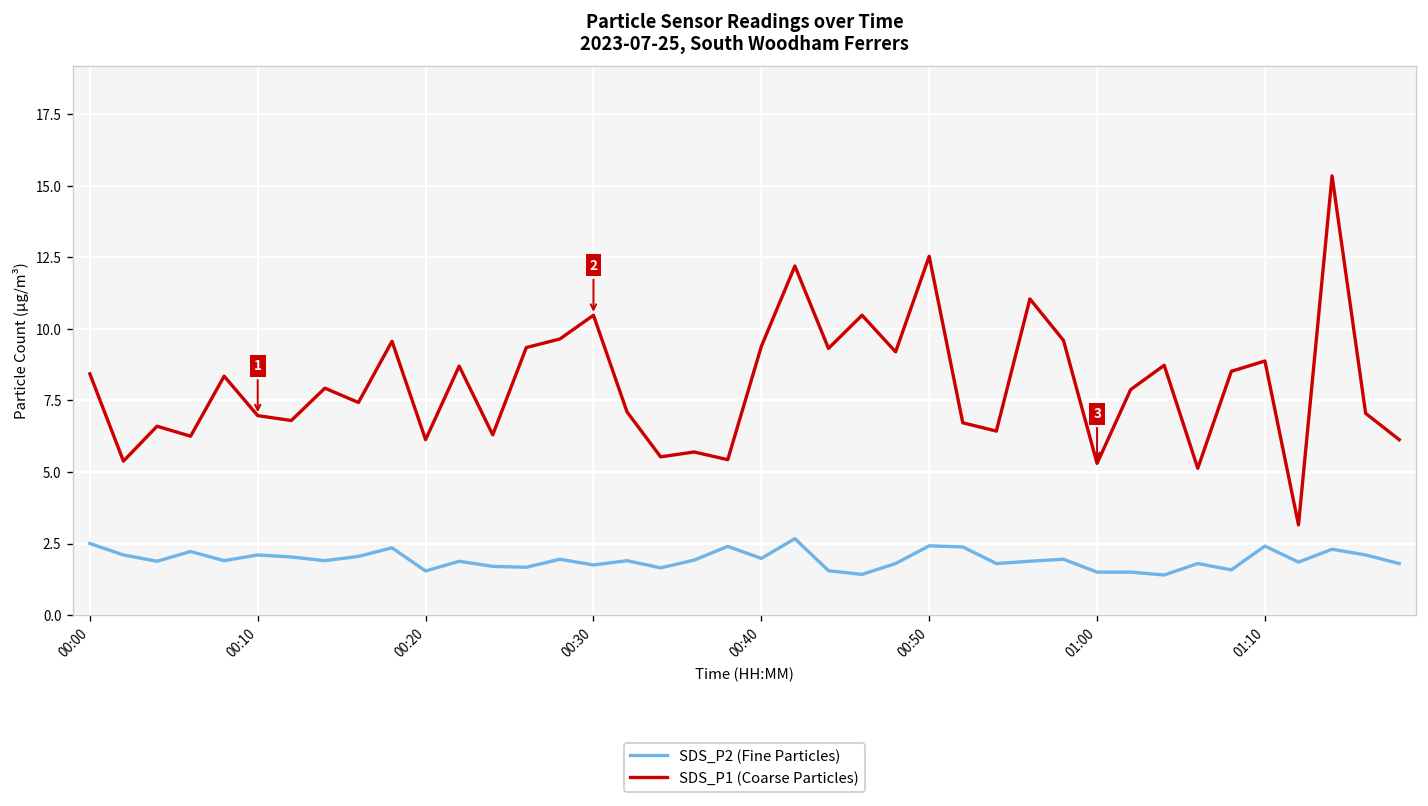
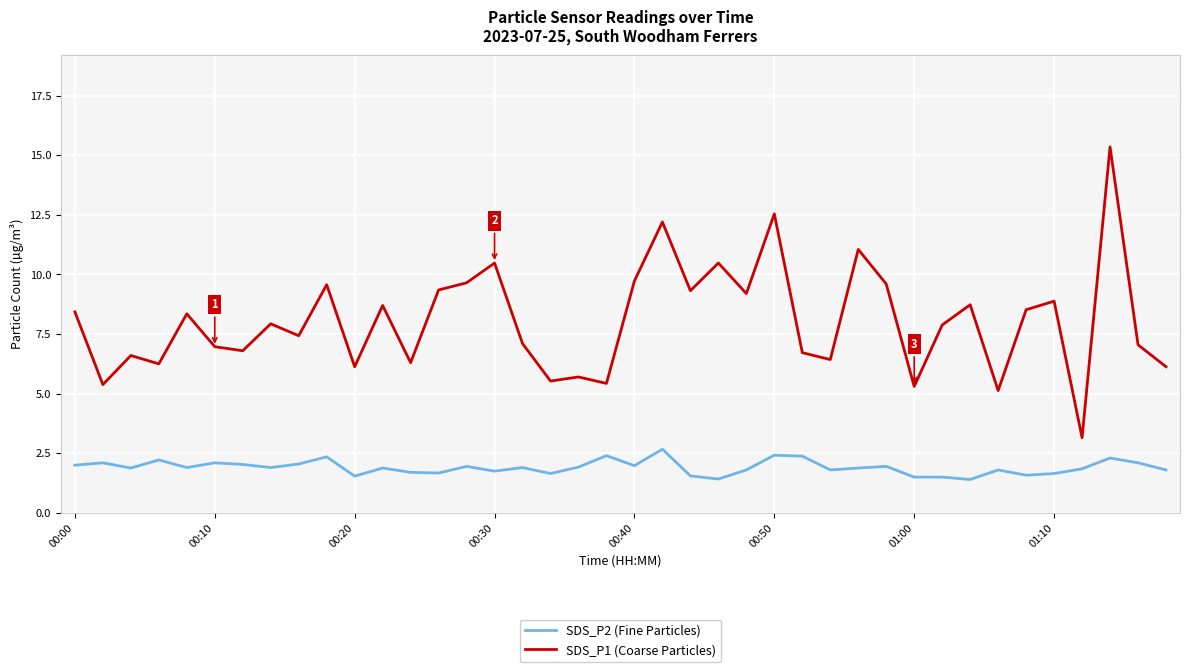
SDS_P2 (Fine Particles), 00:00: 2.5 -> 2.0
SDS_P1 (Coarse Particles), 00:40: 9.4 -> 9.7
SDS_P2 (Fine Particles), 01:10: 2.4 -> 1.7
